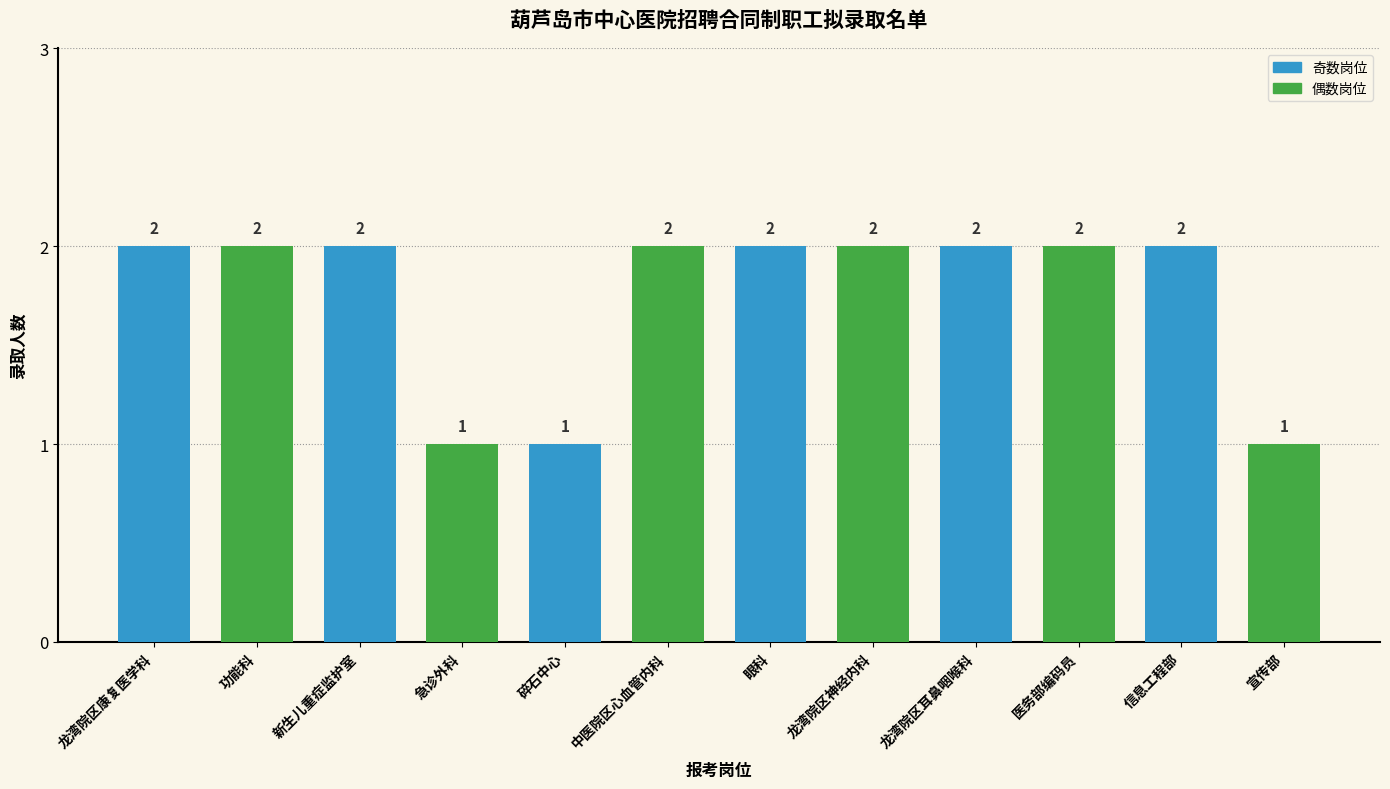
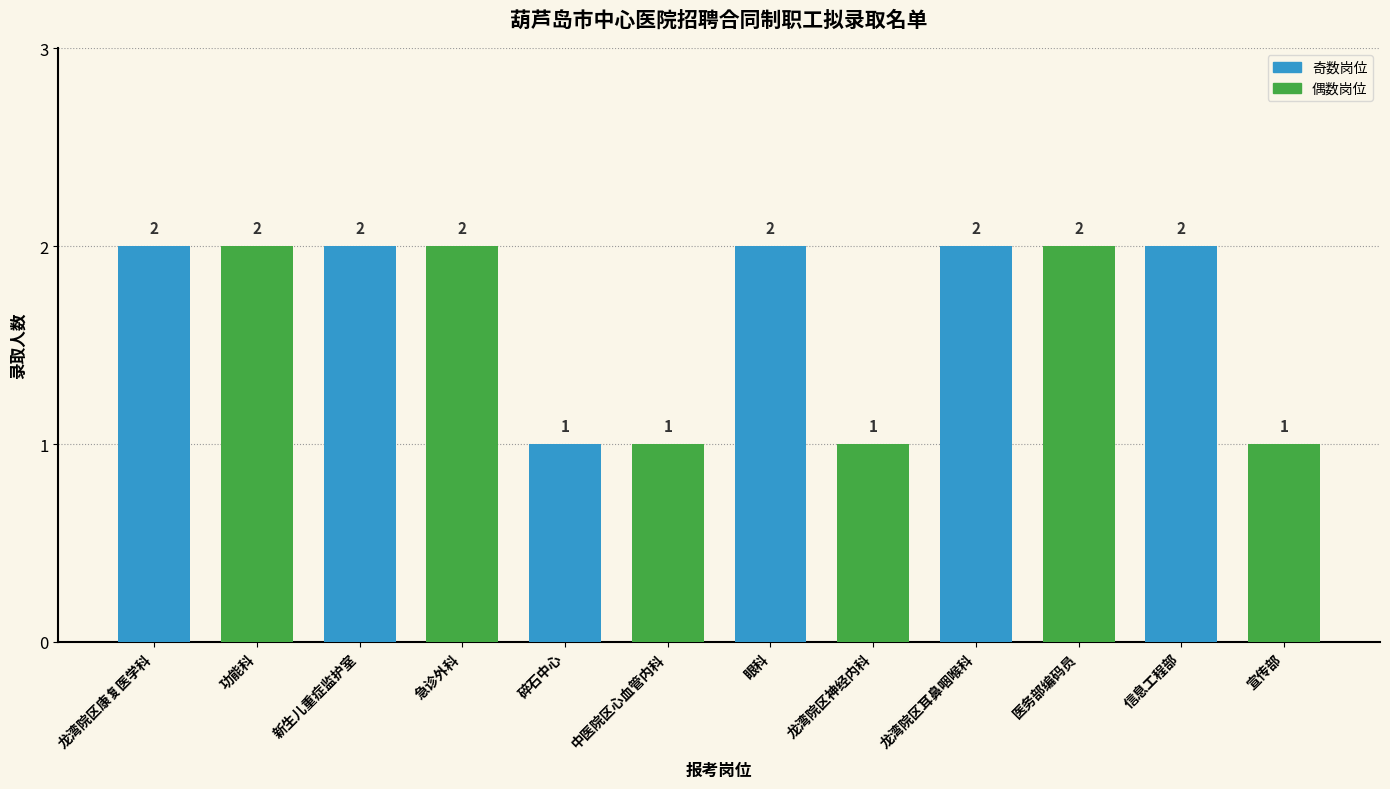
急诊外科: 1 -> 2
中医院区心血管内科: 2 -> 1
龙湾院区神经内科: 2 -> 1
